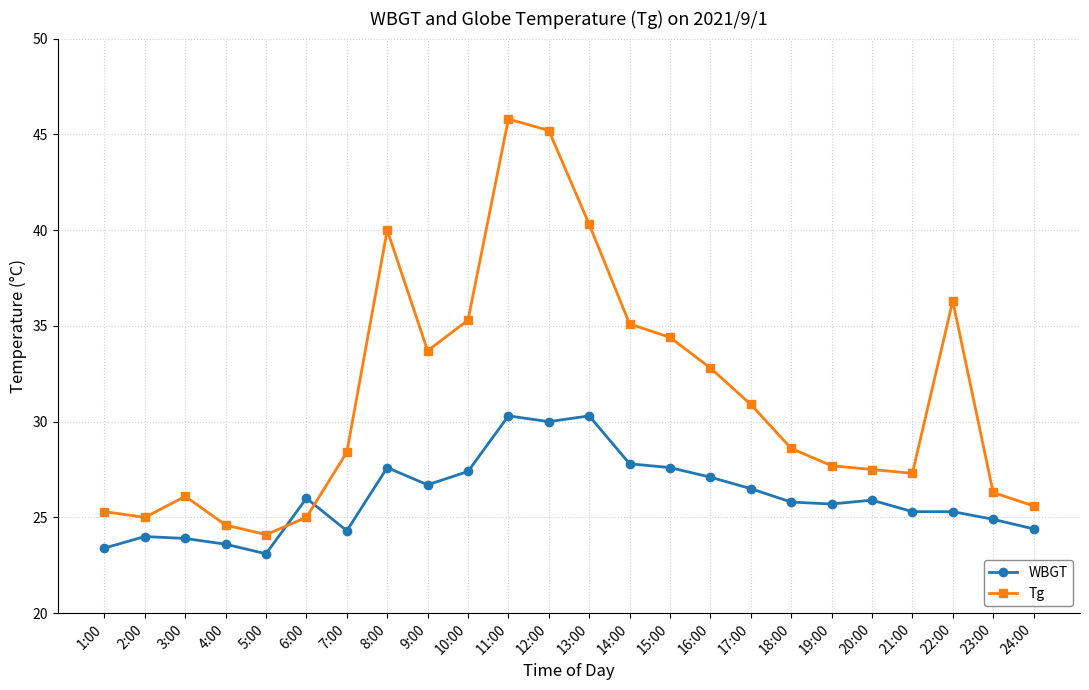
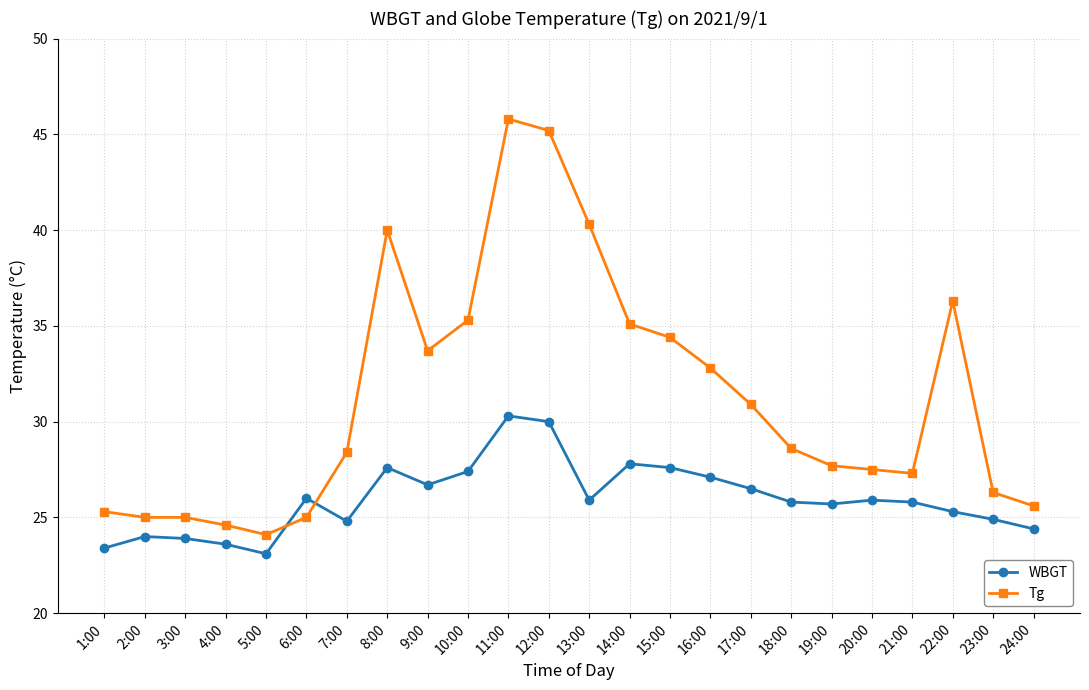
Tg, 3:00: 26.1 -> 25.0
WBGT, 7:00: 24.3 -> 24.8
WBGT, 13:00: 30.3 -> 25.9
WBGT, 21:00: 25.3 -> 25.8
